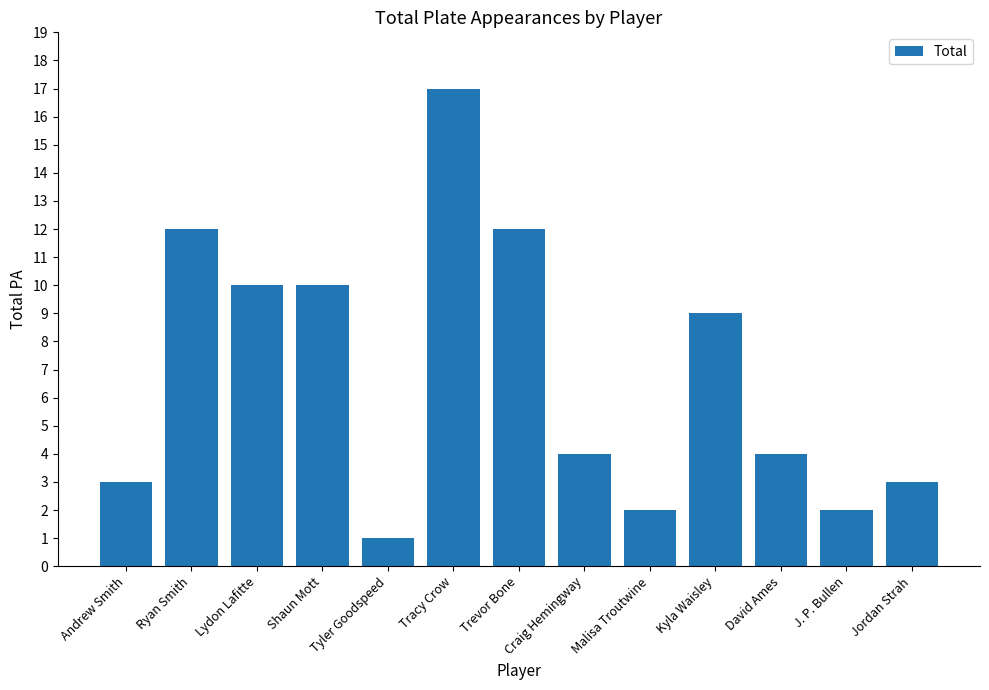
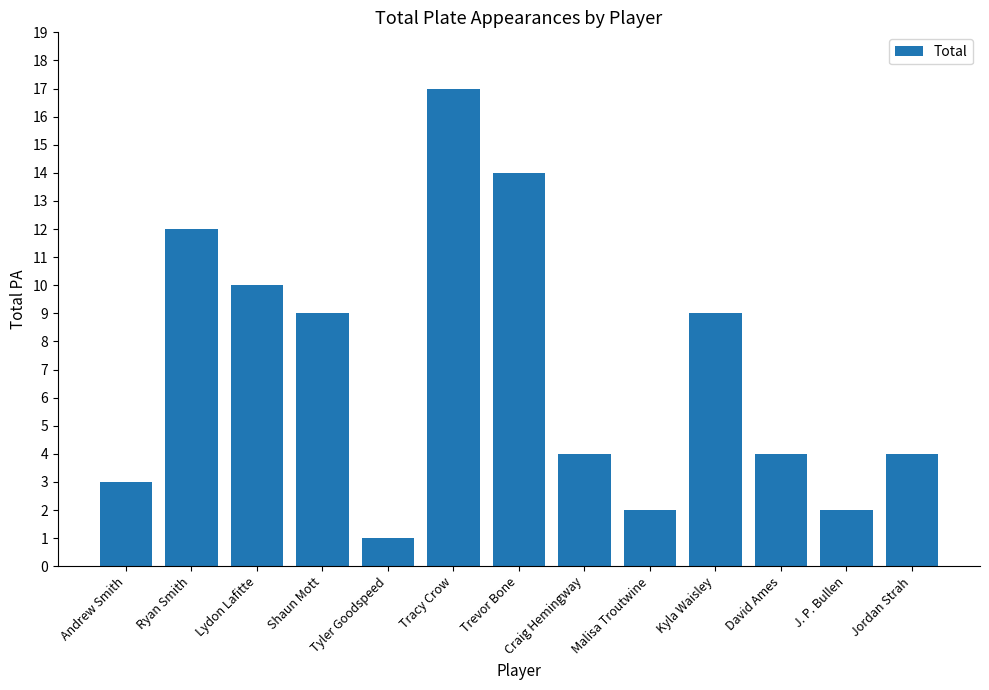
Shaun Mott: 10 -> 9
Trevor Bone: 12 -> 14
Jordan Strah: 3 -> 4
